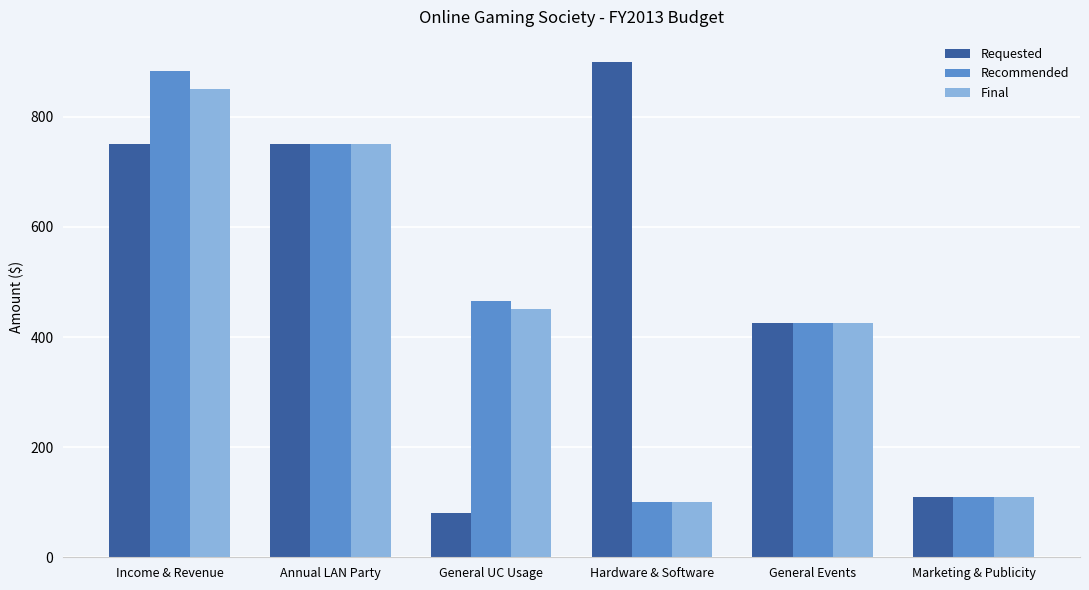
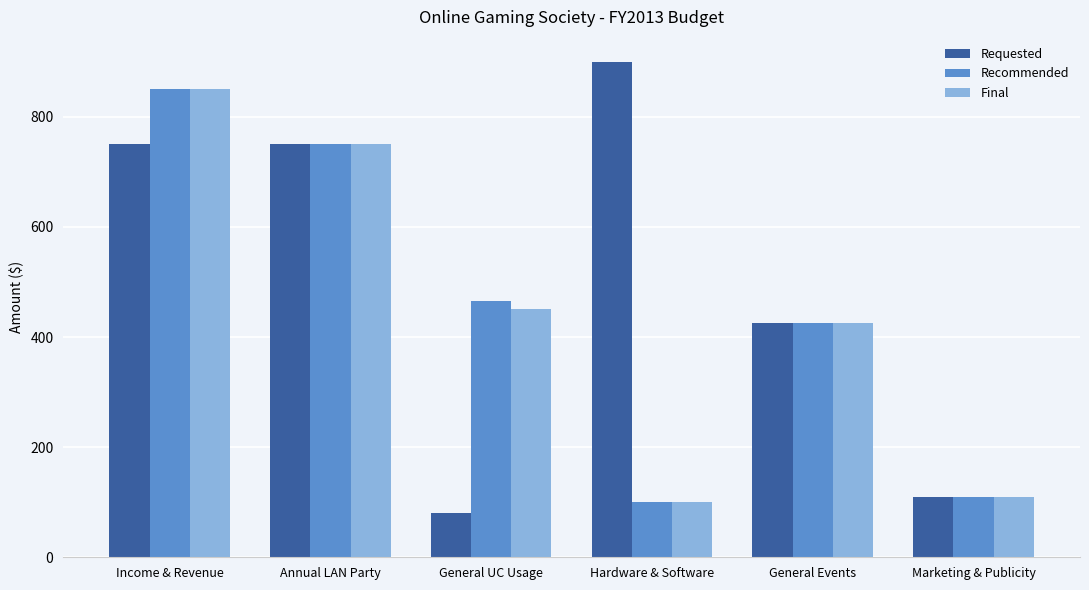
Recommended, Income & Revenue: 880 -> 850
